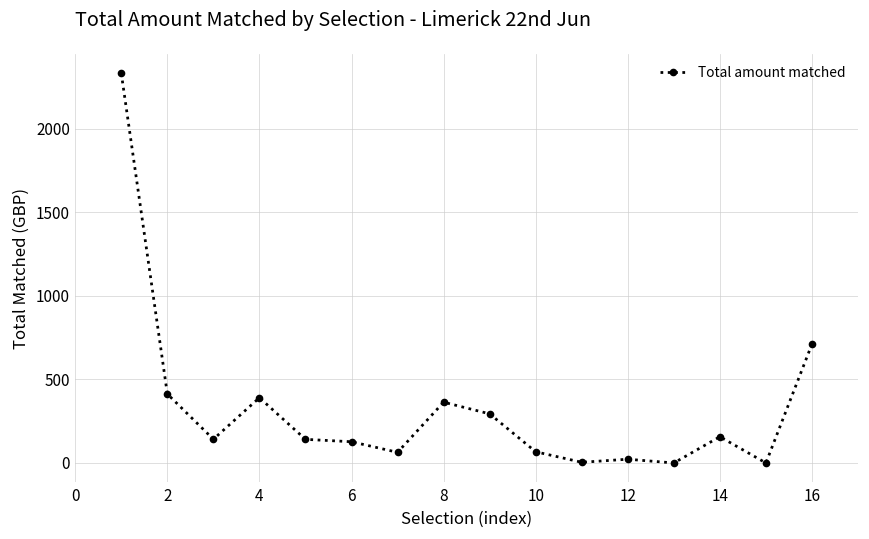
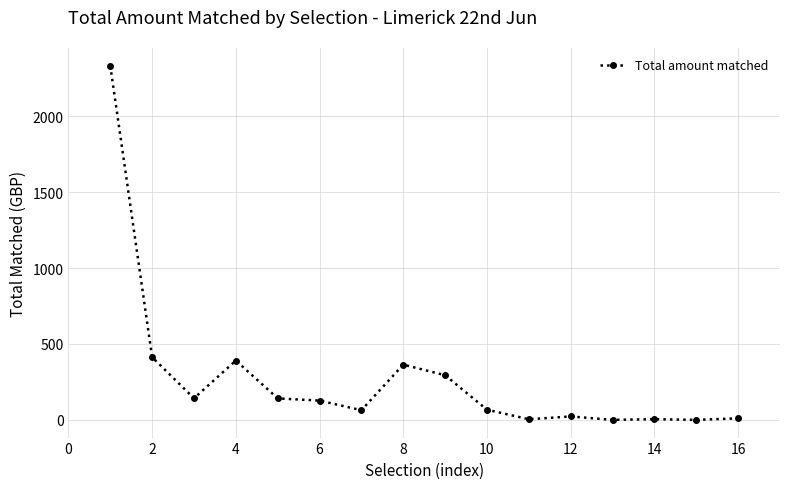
14: 160 -> 0
16: 710 -> 10
